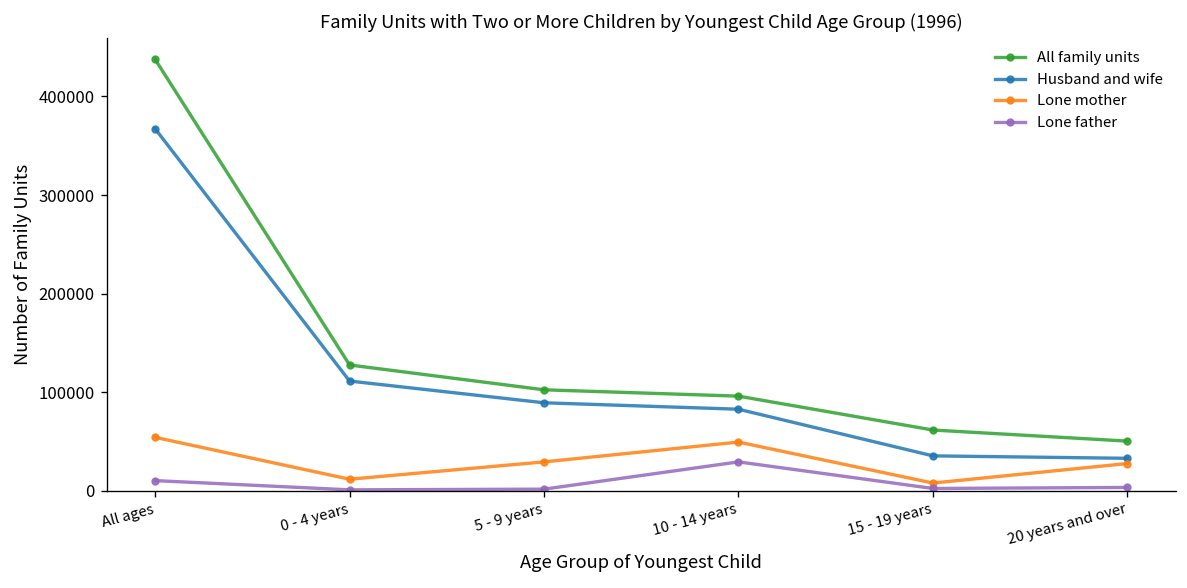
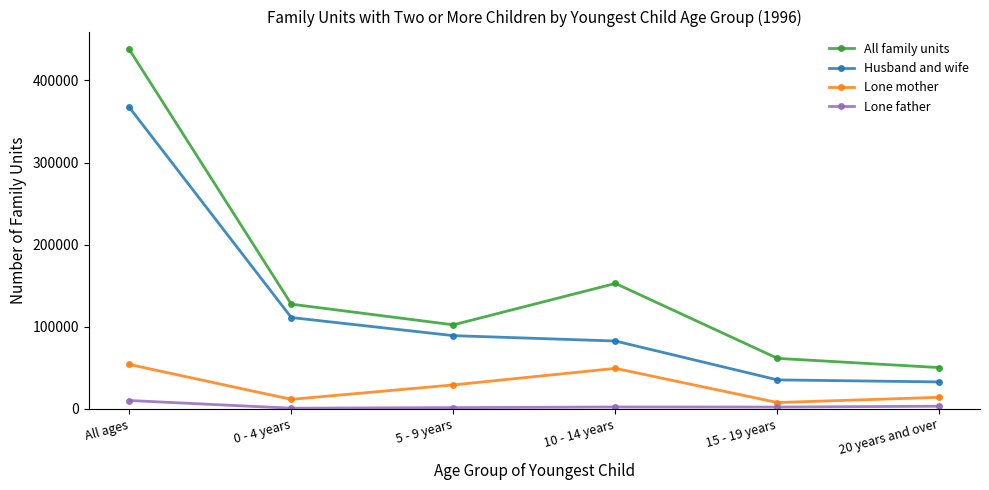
All family units, 10 - 14 years: 100000 -> 150000
Lone father, 10 - 14 years: 30000 -> 0
Lone mother, 20 years and over: 30000 -> 10000
